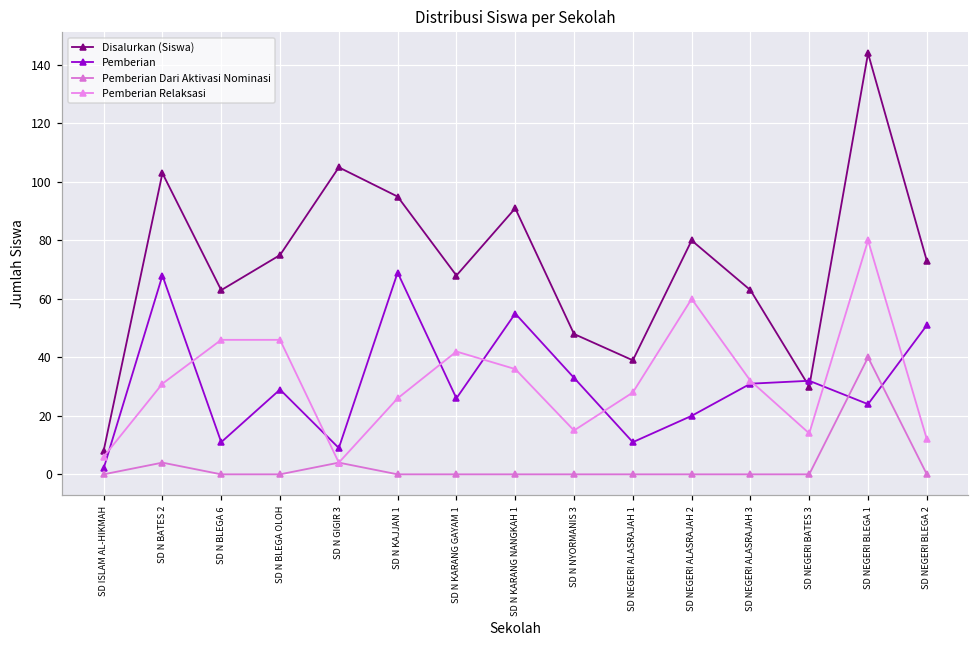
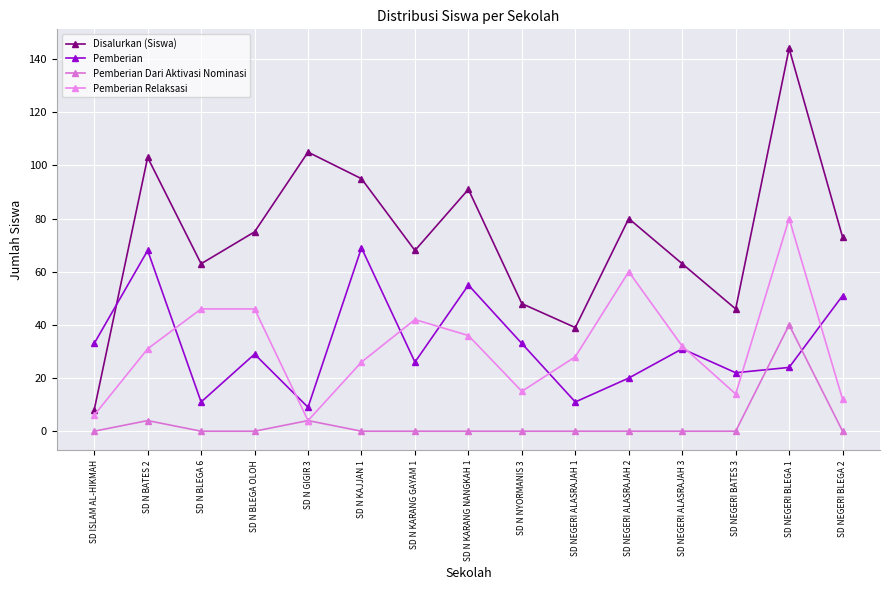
Pemberian, SD ISLAM AL-HIKMAH: 2 -> 33
Disalurkan (Siswa), SD NEGERI BATES 3: 30 -> 46
Pemberian, SD NEGERI BATES 3: 32 -> 22
